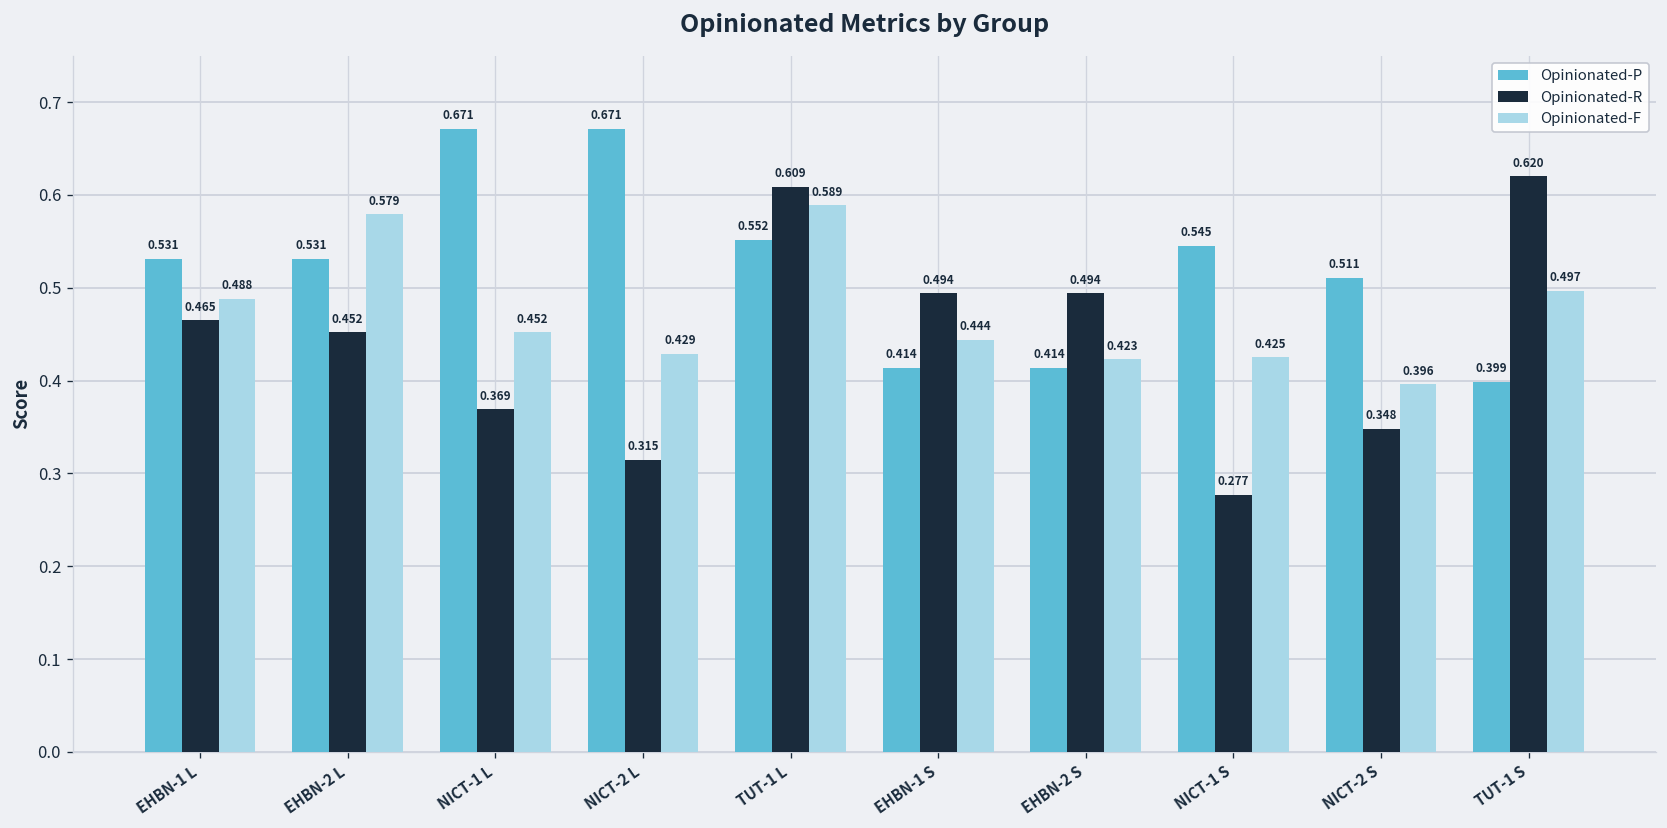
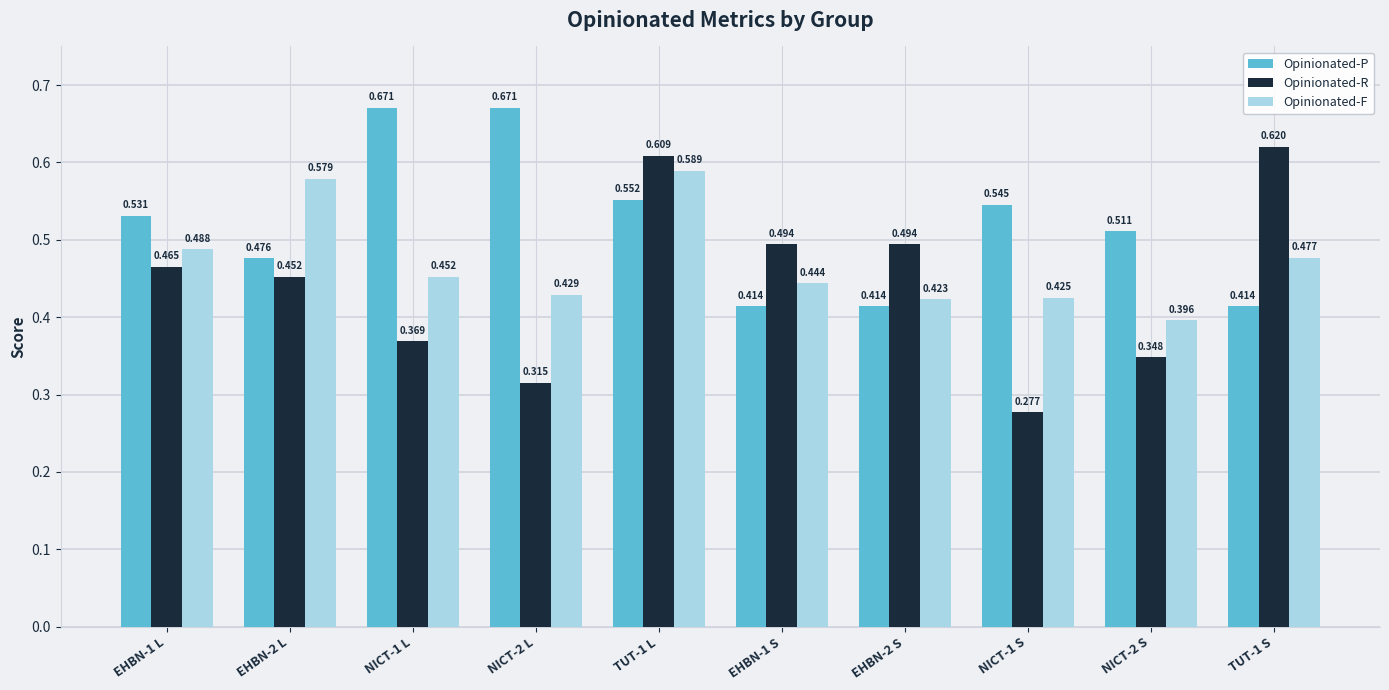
Opinionated-P, EHBN-2 L: 0.531 -> 0.476
Opinionated-P, TUT-1 S: 0.399 -> 0.414
Opinionated-F, TUT-1 S: 0.497 -> 0.477
